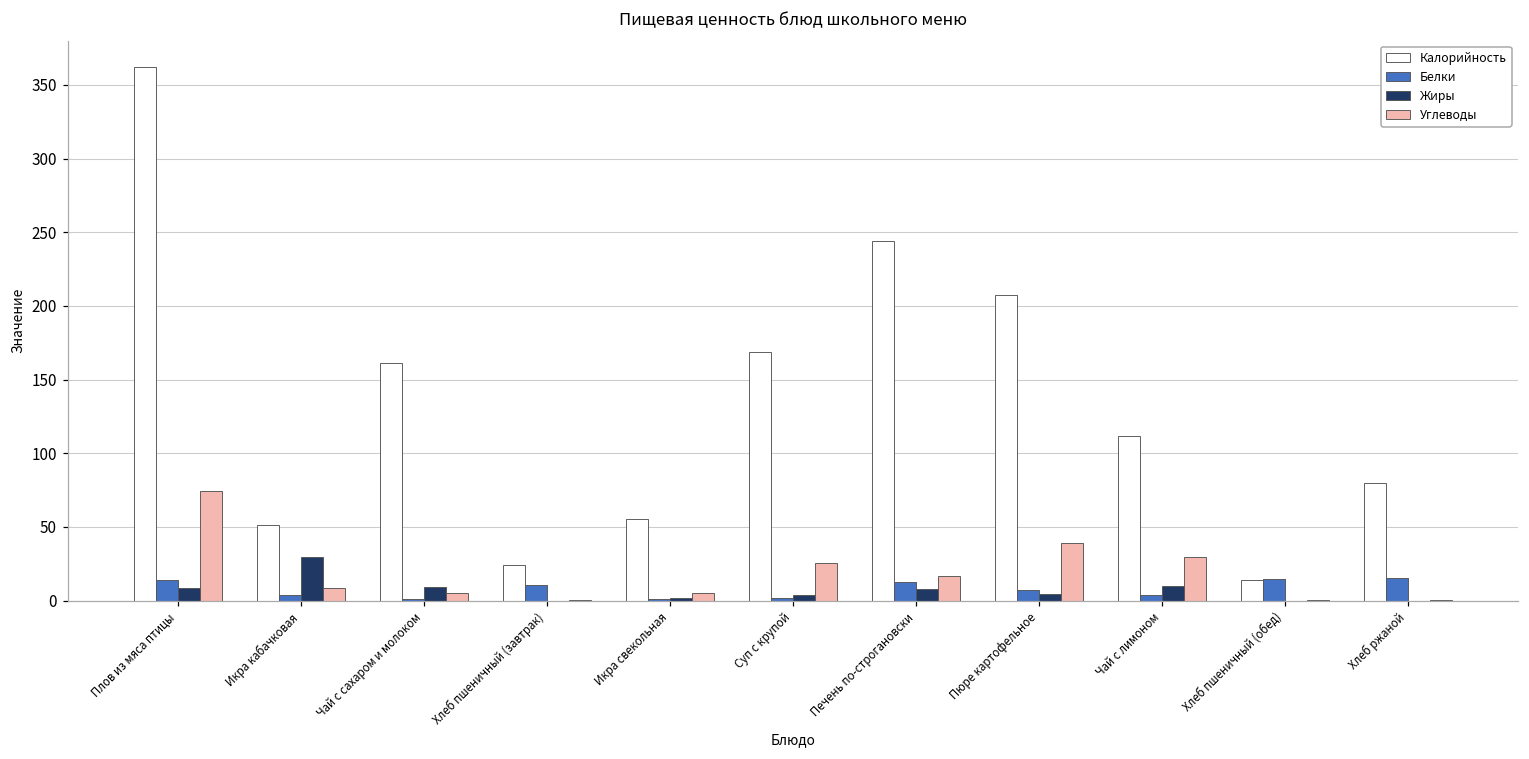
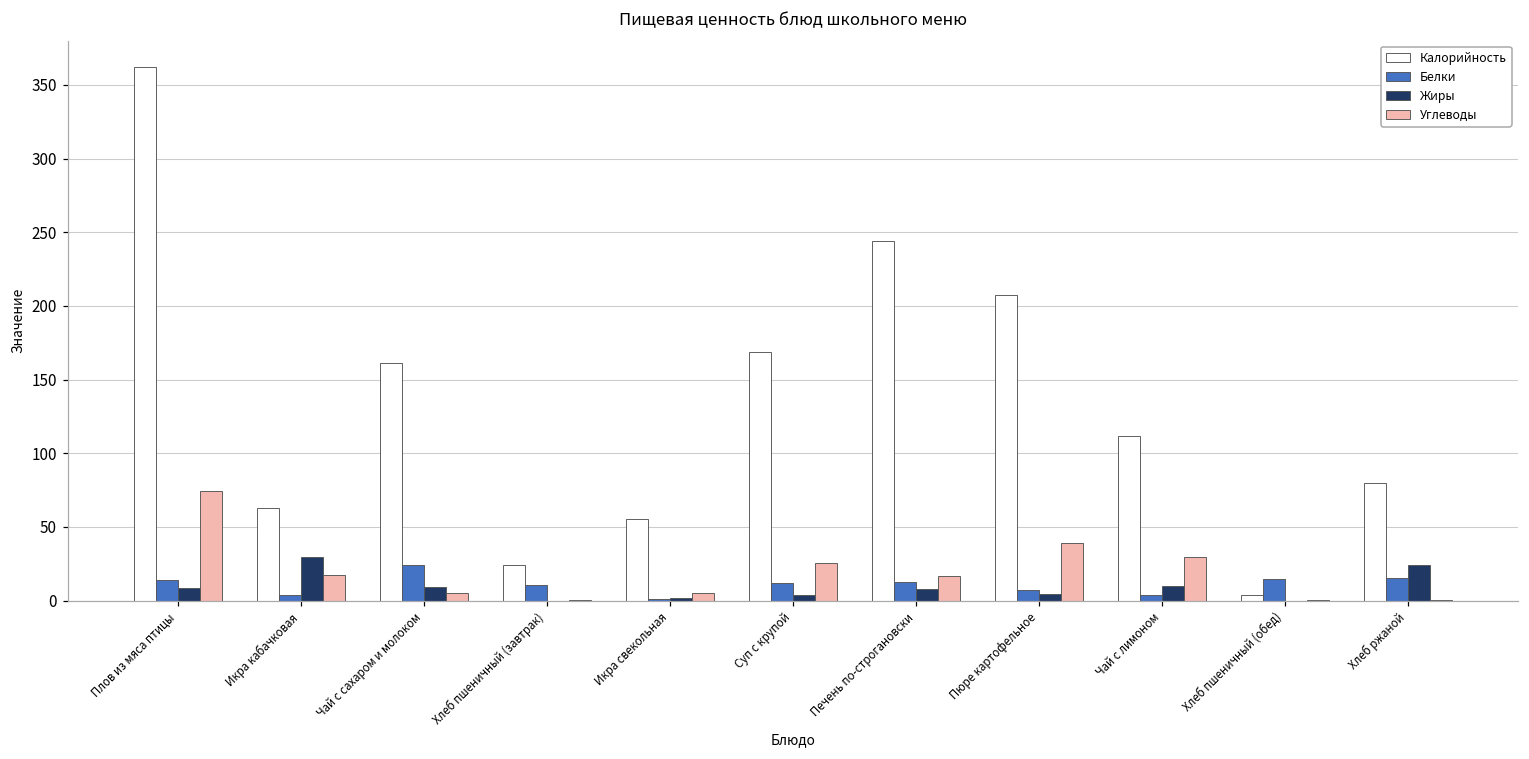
Калорийность, Икра кабачковая: 51 -> 63
Углеводы, Икра кабачковая: 9 -> 17
Белки, Чай с сахаром и молоком: 1 -> 24
Белки, Суп с крупой: 1 -> 12
Калорийность, Хлеб пшеничный (обед): 14 -> 4
Жиры, Хлеб ржаной: 0 -> 24
